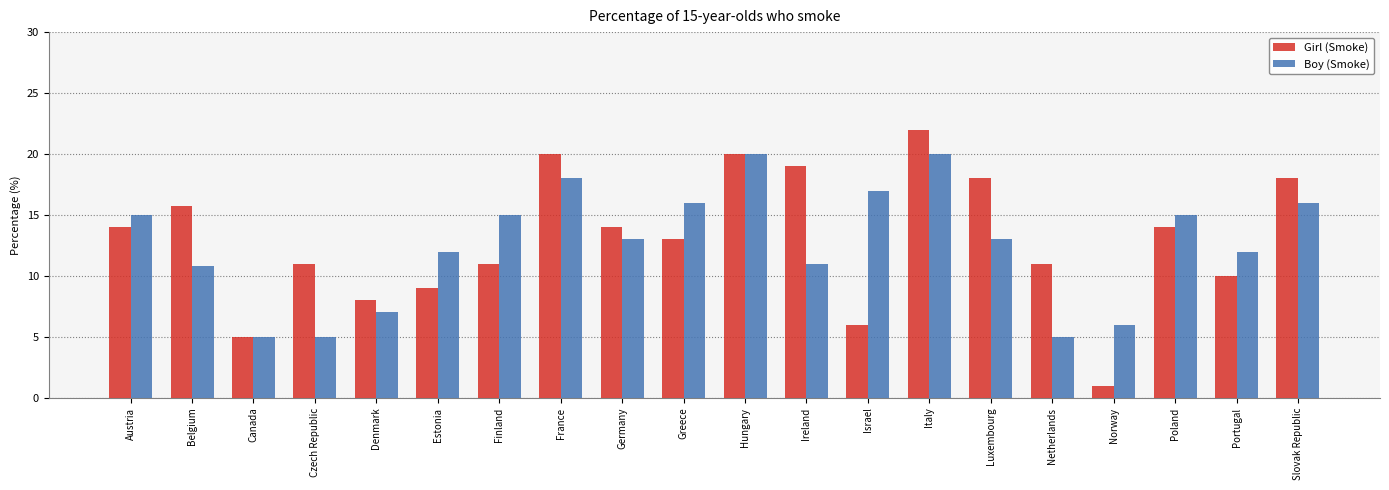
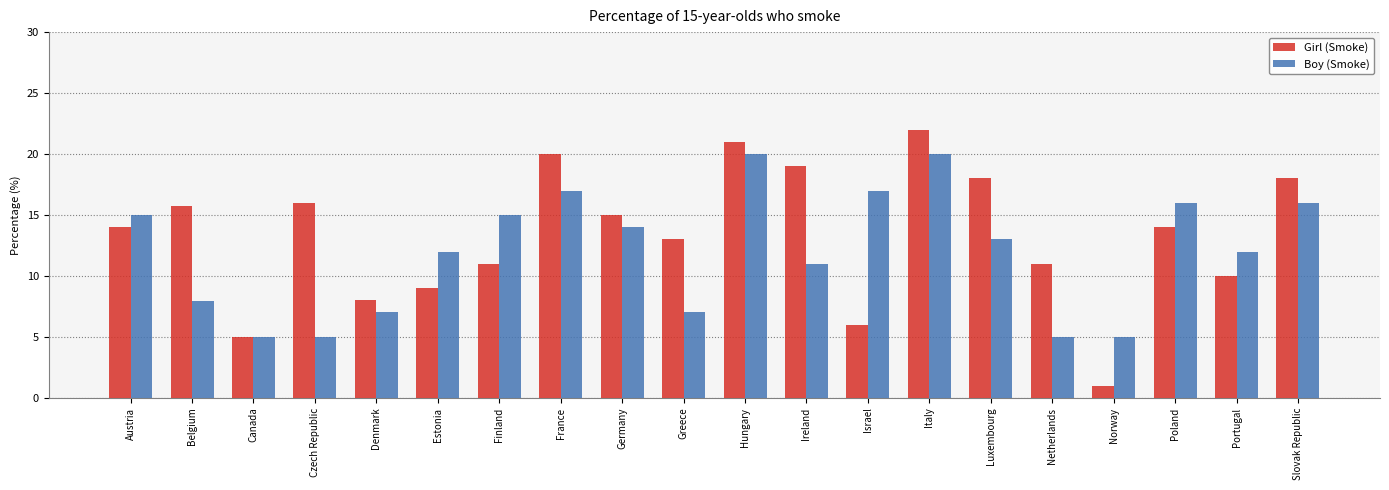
Boy (Smoke), Belgium: 10.8 -> 7.9
Girl (Smoke), Czech Republic: 11 -> 16
Boy (Smoke), France: 18 -> 17
Girl (Smoke), Germany: 14 -> 15
Boy (Smoke), Germany: 13 -> 14
Boy (Smoke), Greece: 16 -> 7
Girl (Smoke), Hungary: 20 -> 21
Boy (Smoke), Norway: 6 -> 5
Boy (Smoke), Poland: 15 -> 16
